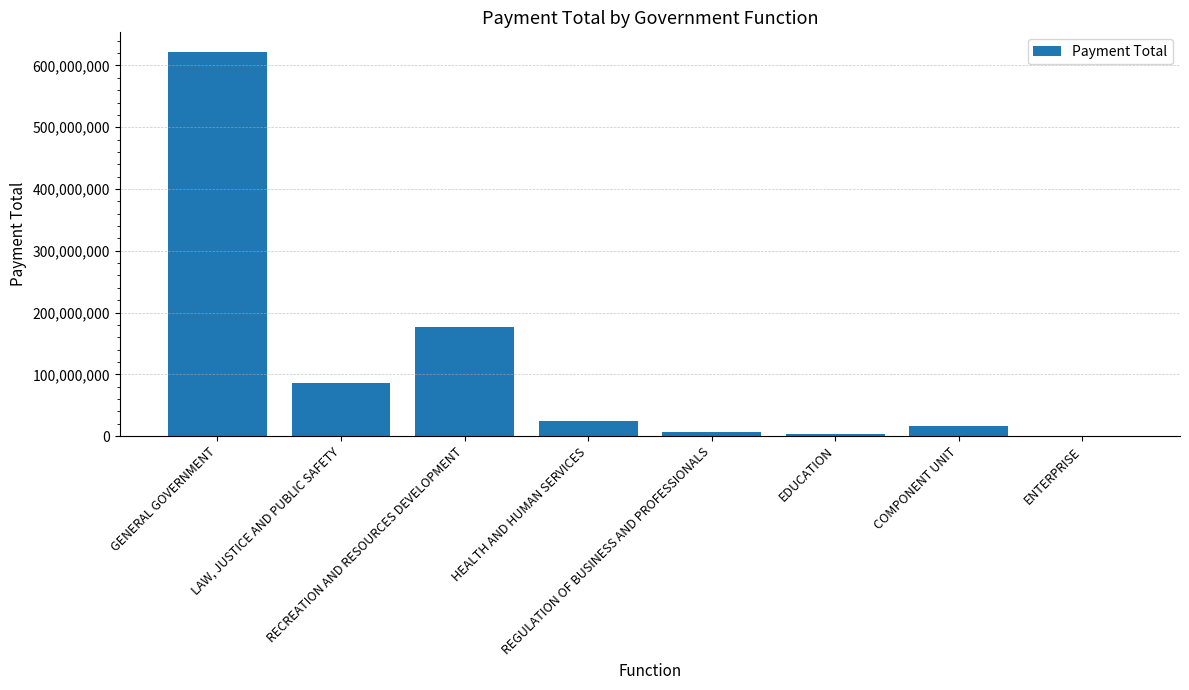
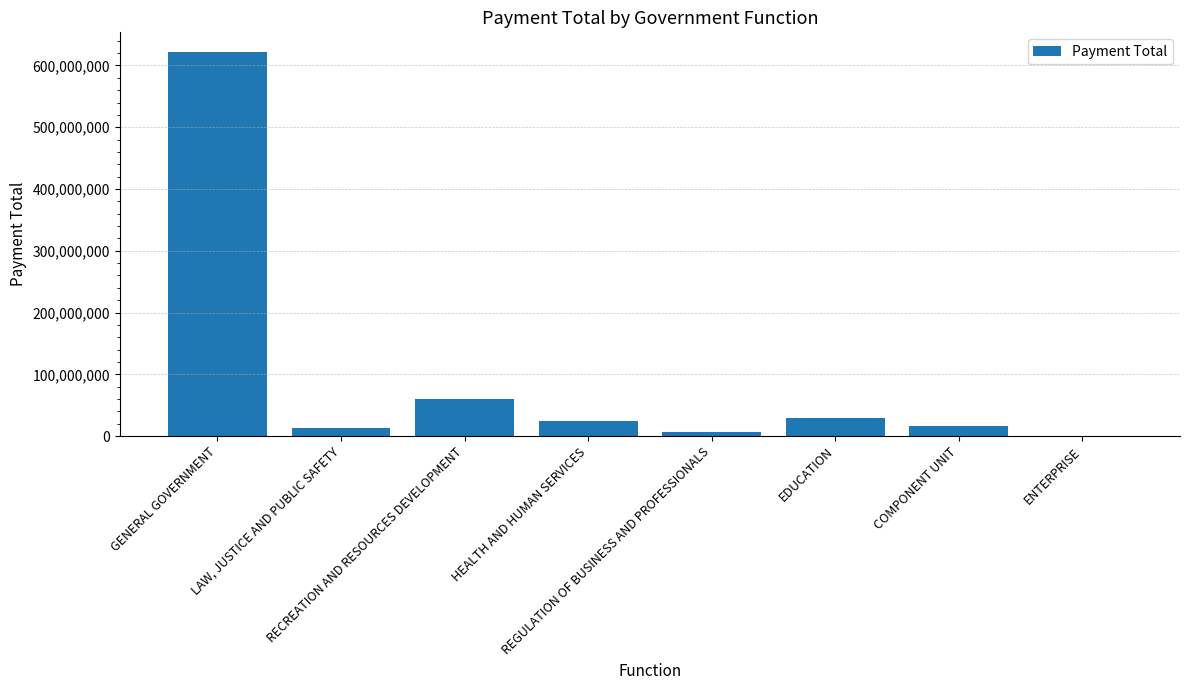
LAW, JUSTICE AND PUBLIC SAFETY: 90,000,000 -> 10,000,000
RECREATION AND RESOURCES DEVELOPMENT: 180,000,000 -> 60,000,000
EDUCATION: 0 -> 30,000,000
